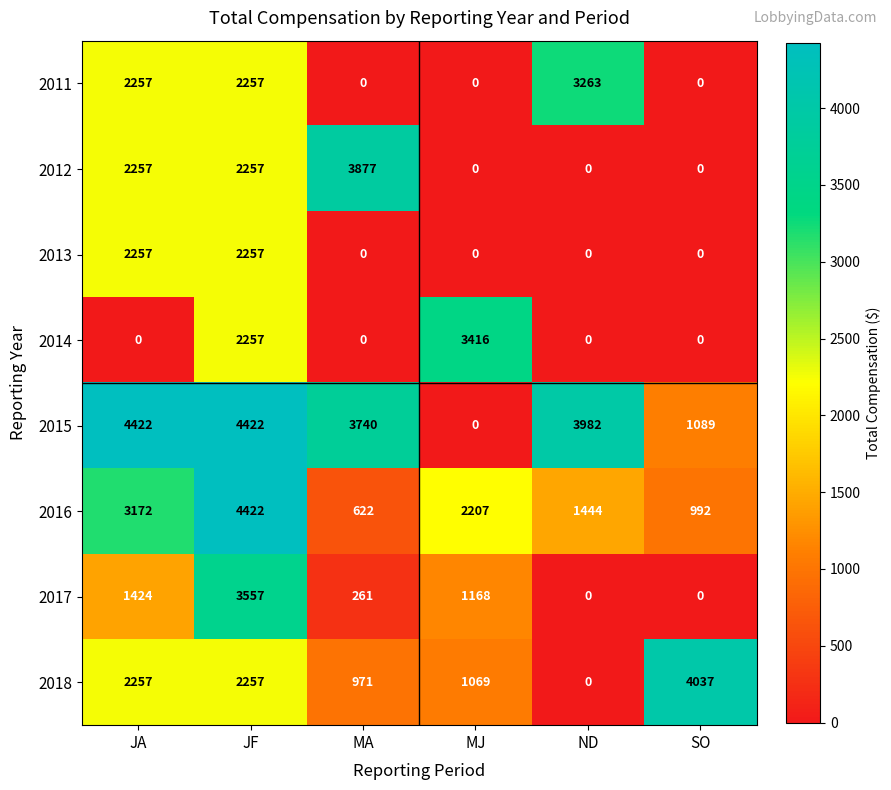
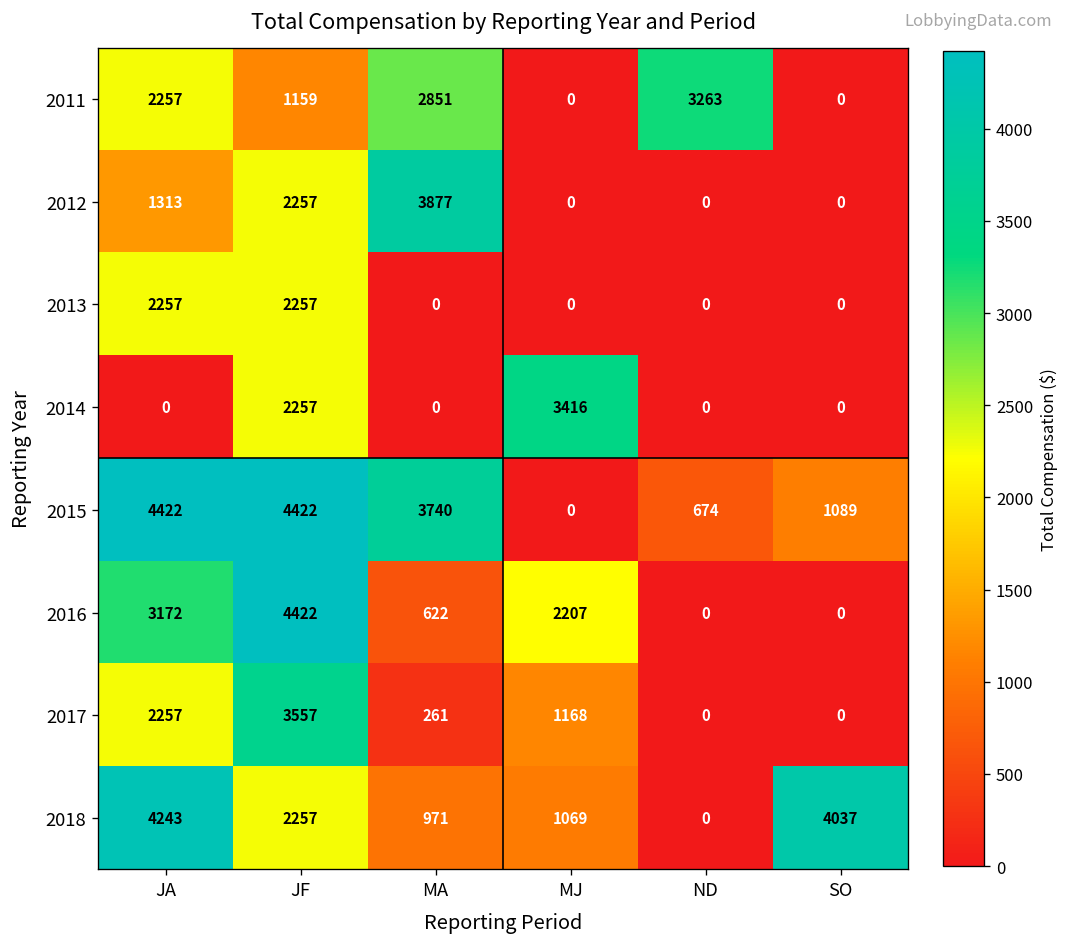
2011, JF: 2257 -> 1159
2011, MA: 0 -> 2851
2012, JA: 2257 -> 1313
2015, ND: 3982 -> 674
2016, ND: 1444 -> 0
2016, SO: 992 -> 0
2017, JA: 1424 -> 2257
2018, JA: 2257 -> 4243
